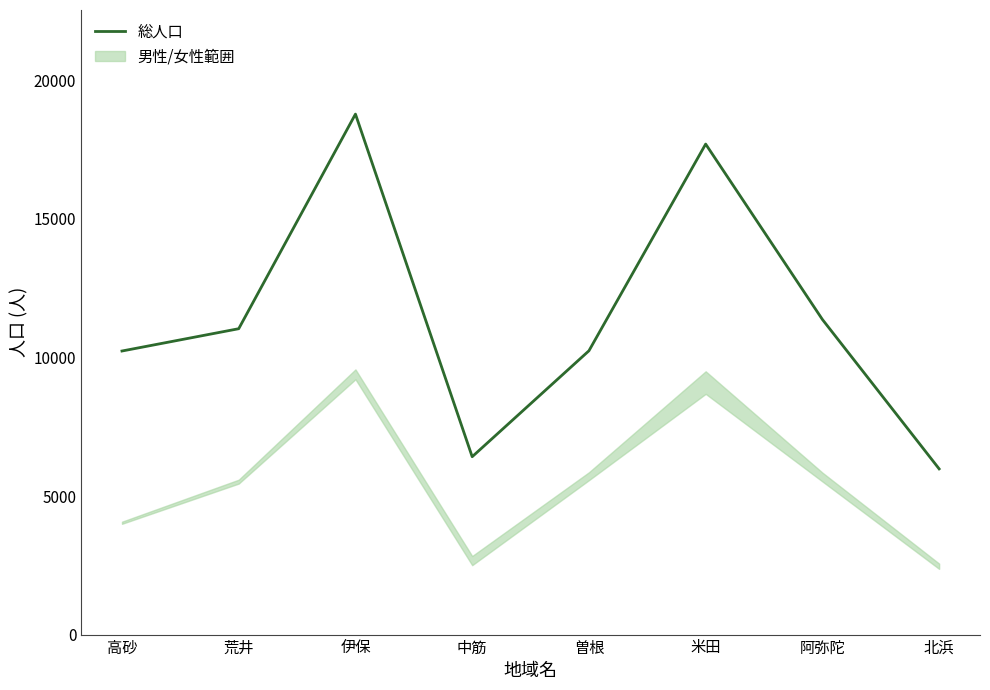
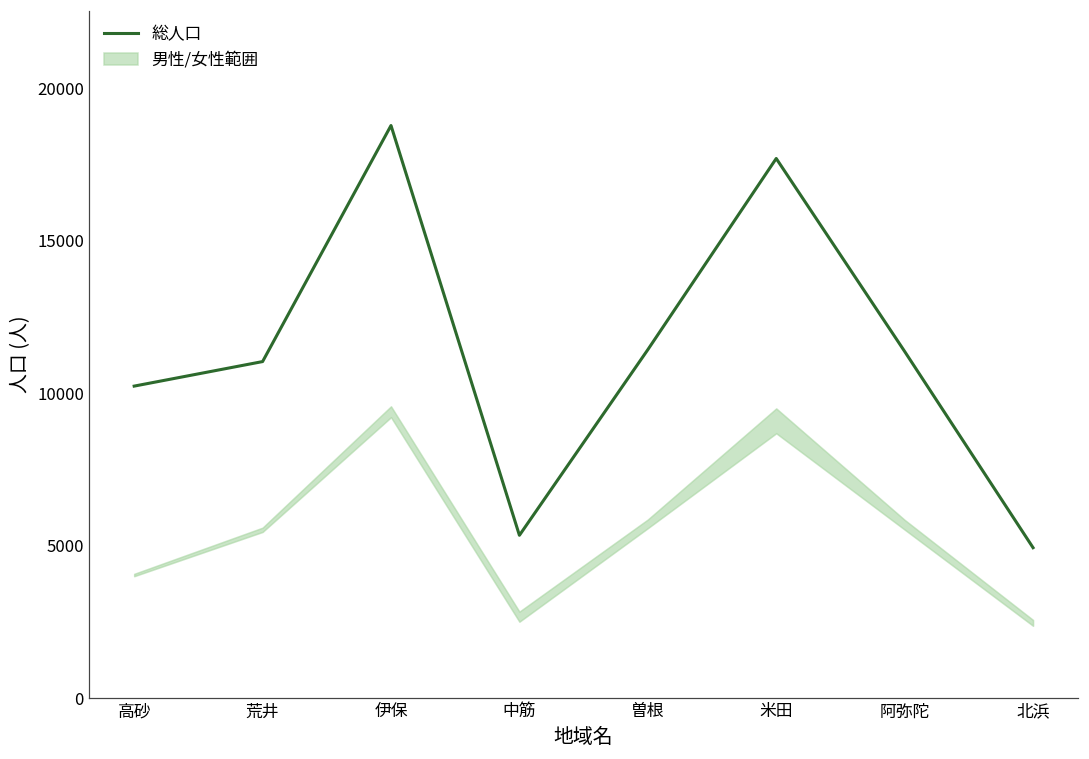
総人口, 中筋: 6400 -> 5300
総人口, 曽根: 10200 -> 11400
総人口, 北浜: 6000 -> 4900
